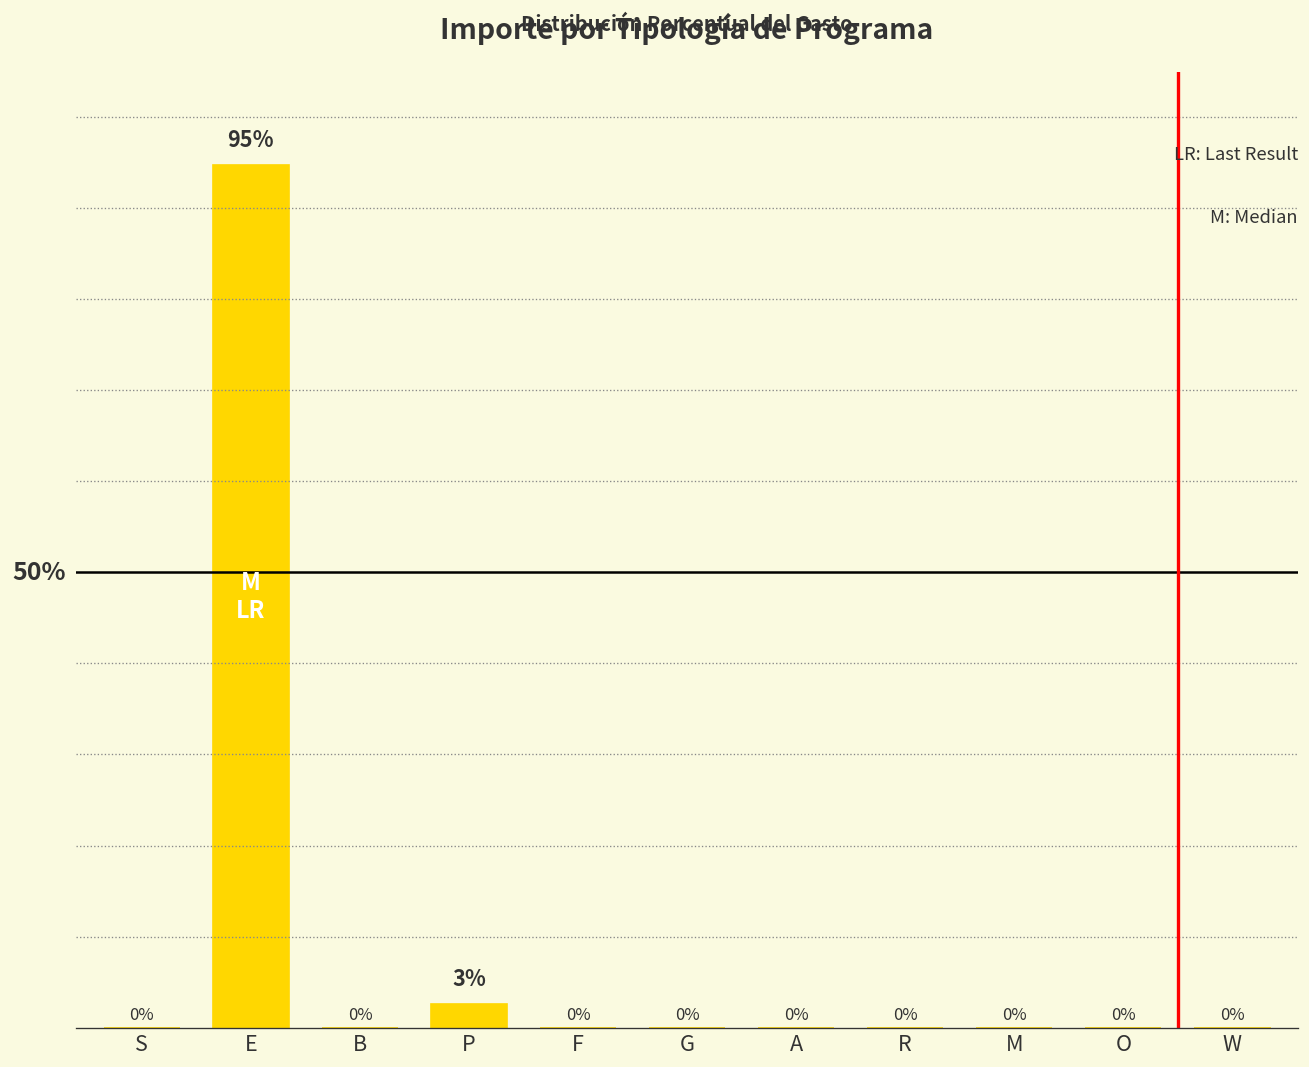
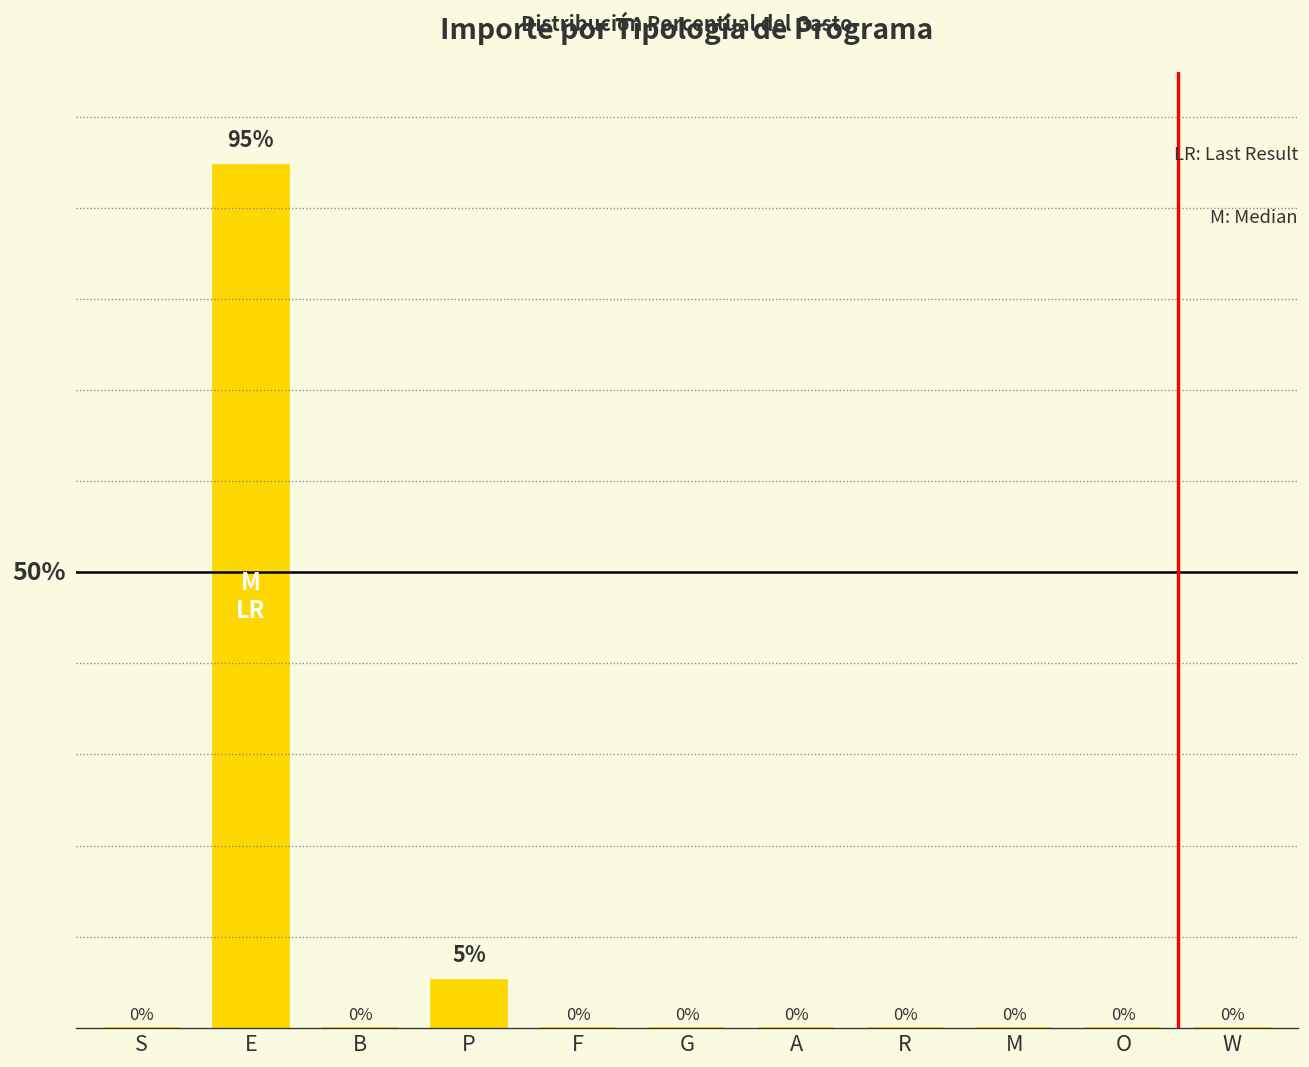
P: 3% -> 5%
